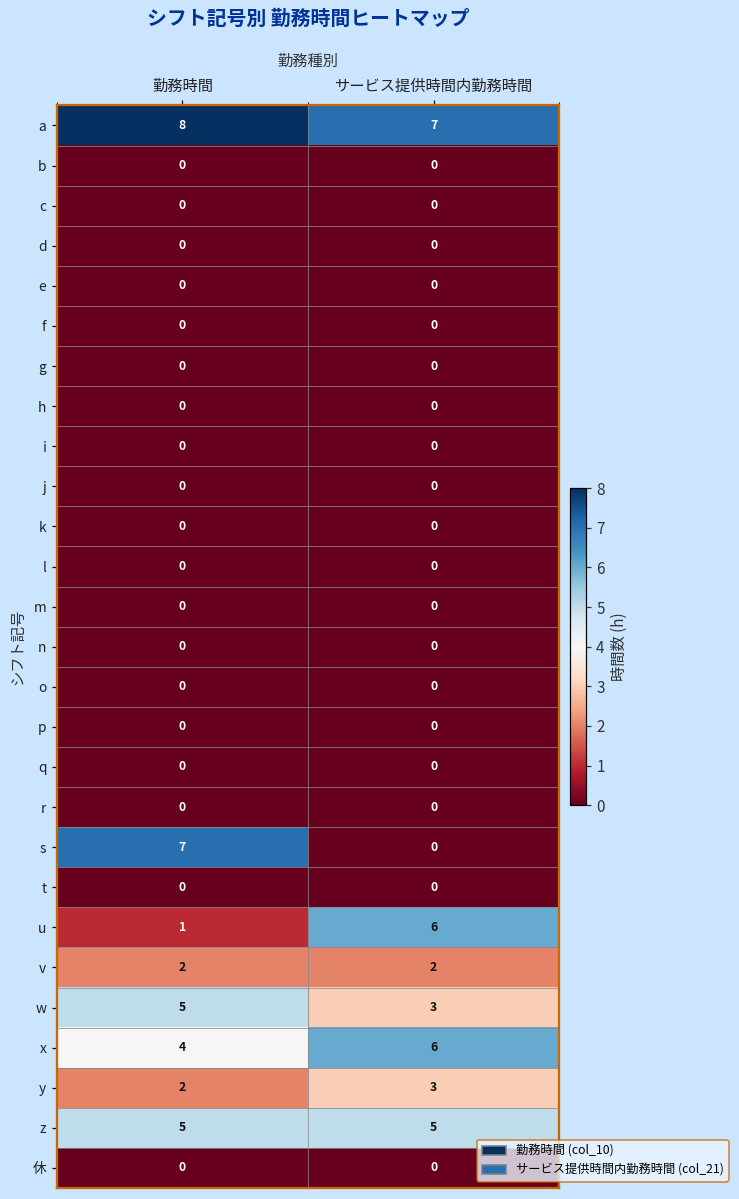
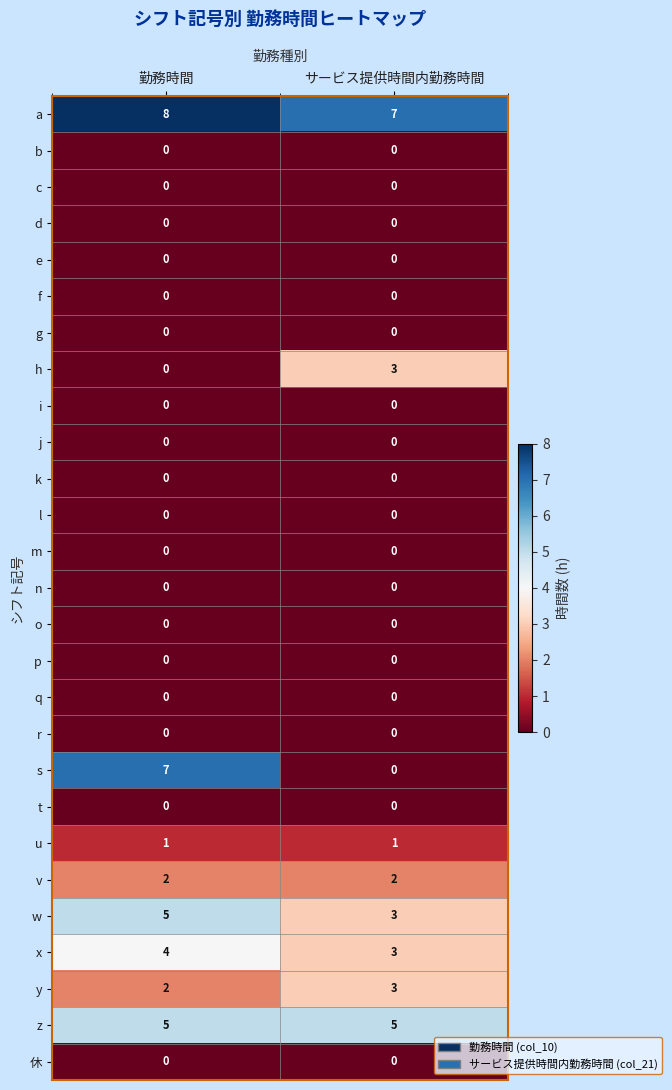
h, サービス提供時間内勤務時間: 0 -> 3
u, サービス提供時間内勤務時間: 6 -> 1
x, サービス提供時間内勤務時間: 6 -> 3
